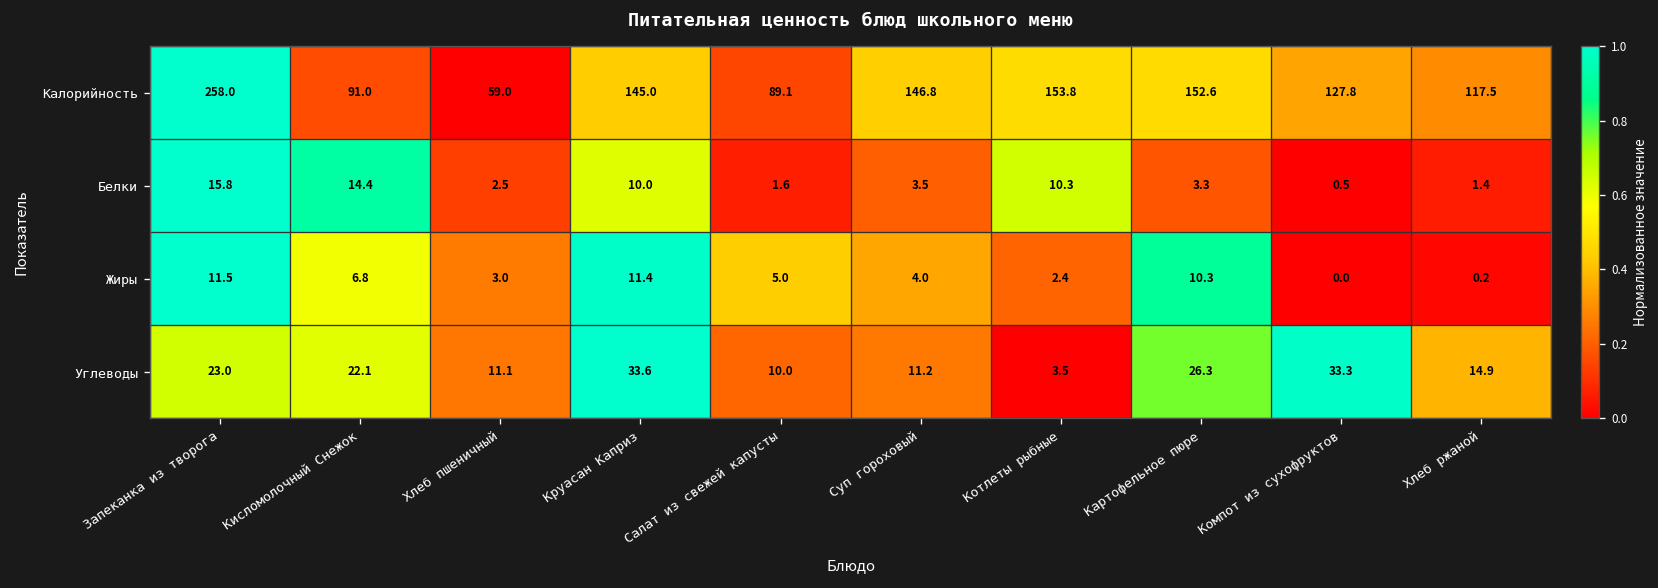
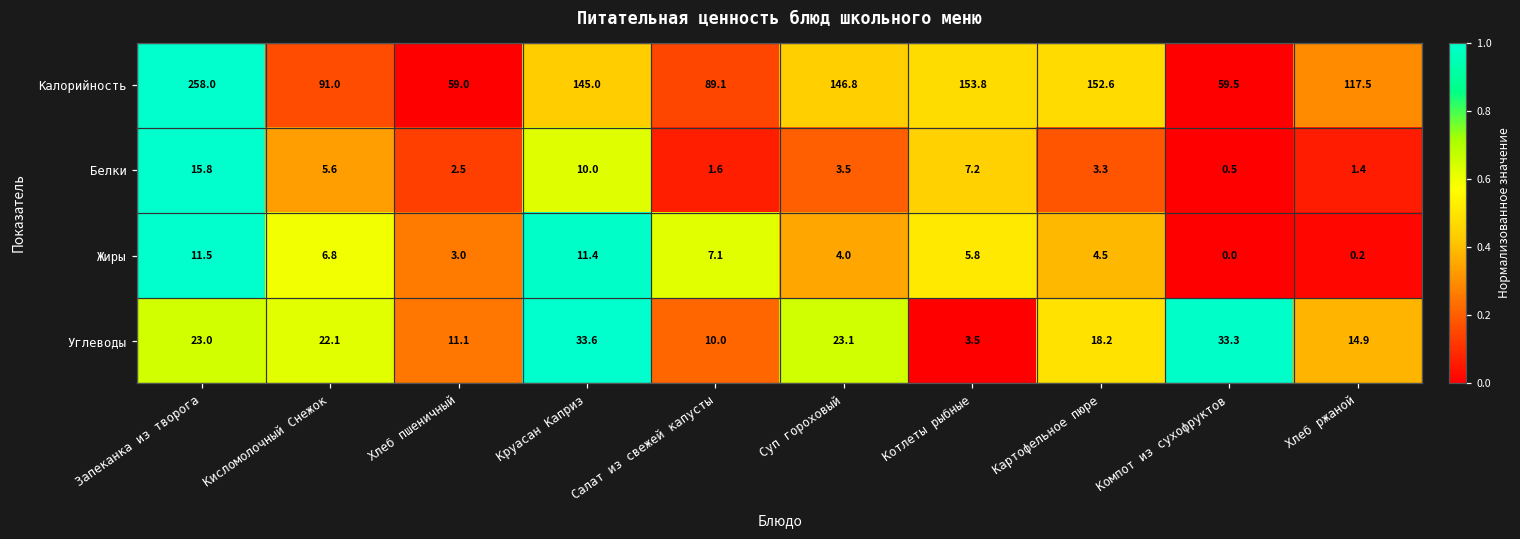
Калорийность, Компот из сухофруктов: 127.8 -> 59.5
Белки, Кисломолочный Снежок: 14.4 -> 5.6
Белки, Котлеты рыбные: 10.3 -> 7.2
Жиры, Салат из свежей капусты: 5.0 -> 7.1
Жиры, Котлеты рыбные: 2.4 -> 5.8
Жиры, Картофельное пюре: 10.3 -> 4.5
Углеводы, Суп гороховый: 11.2 -> 23.1
Углеводы, Картофельное пюре: 26.3 -> 18.2
